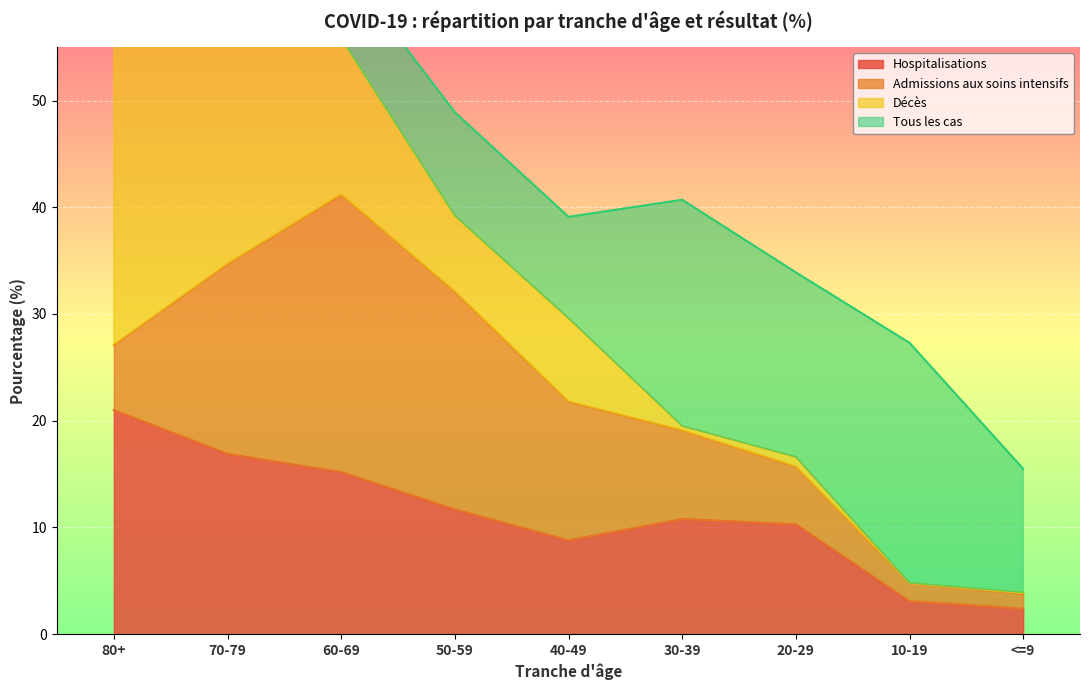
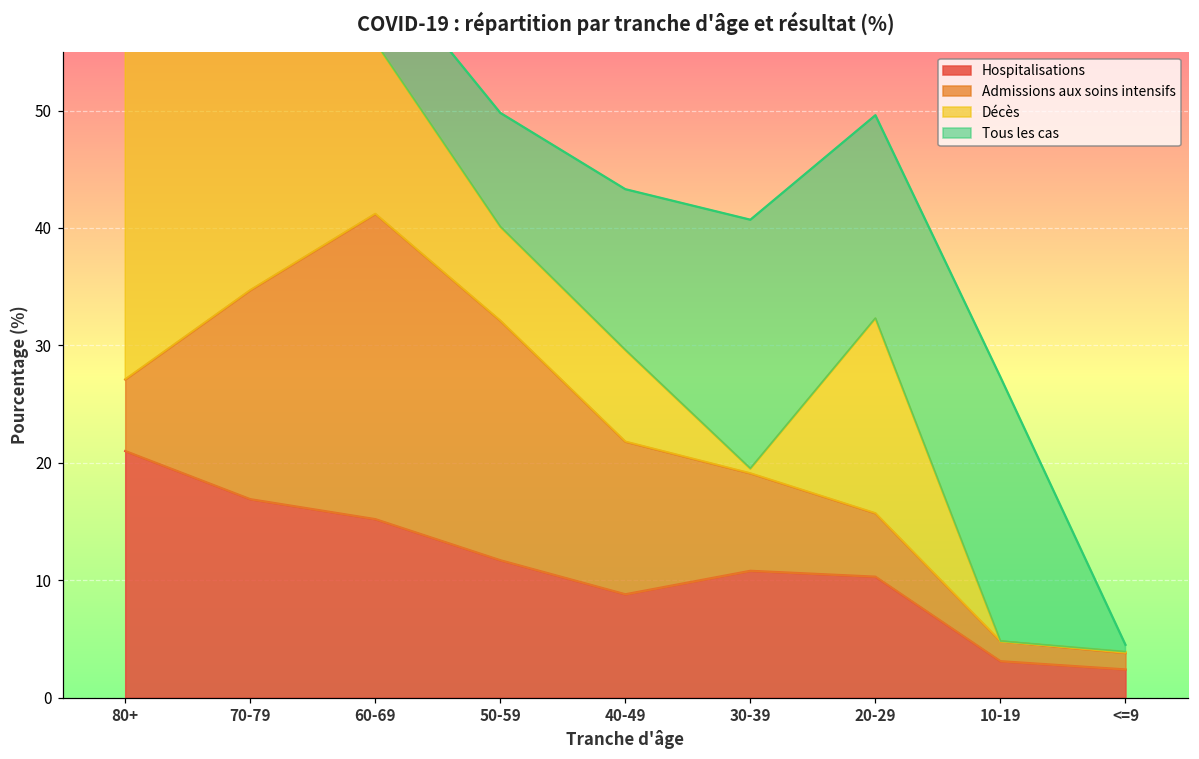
Décès, 50-59: 7.1 -> 8.0
Tous les cas, 40-49: 9.5 -> 13.7
Décès, 20-29: 0.9 -> 16.6
Tous les cas, <=9: 11.6 -> 0.6
